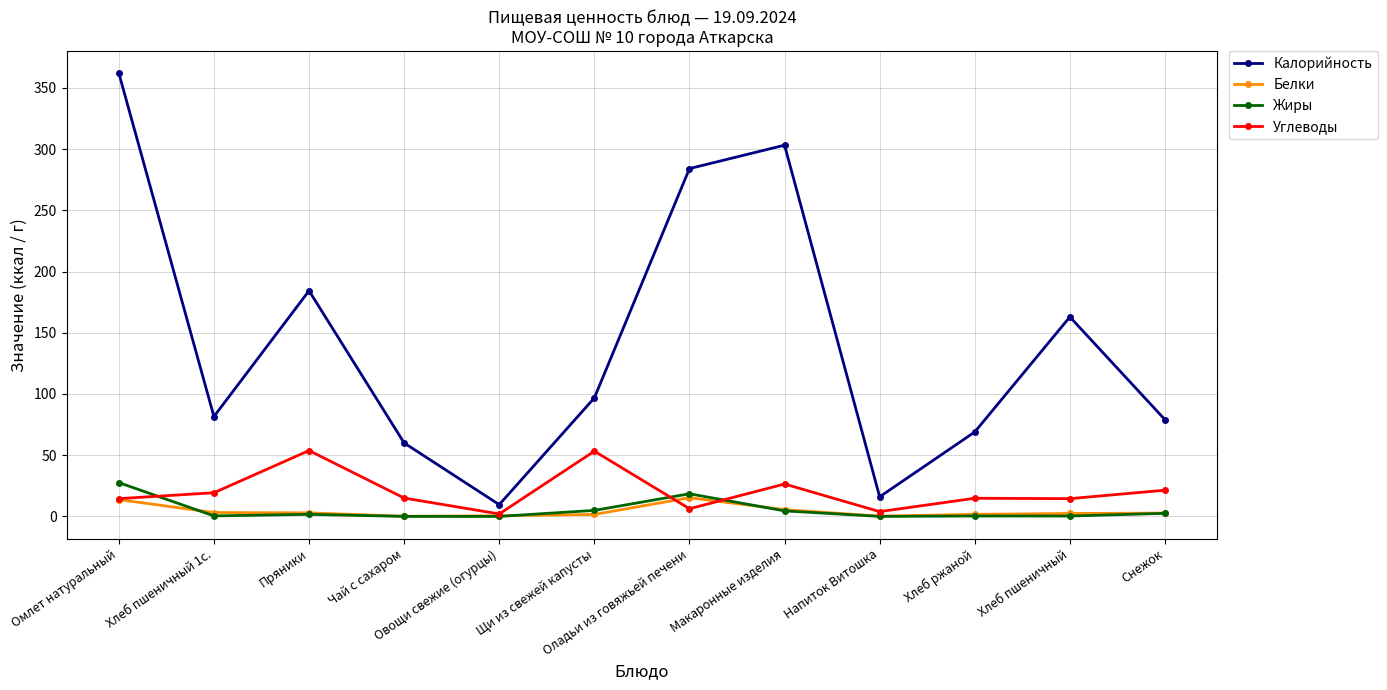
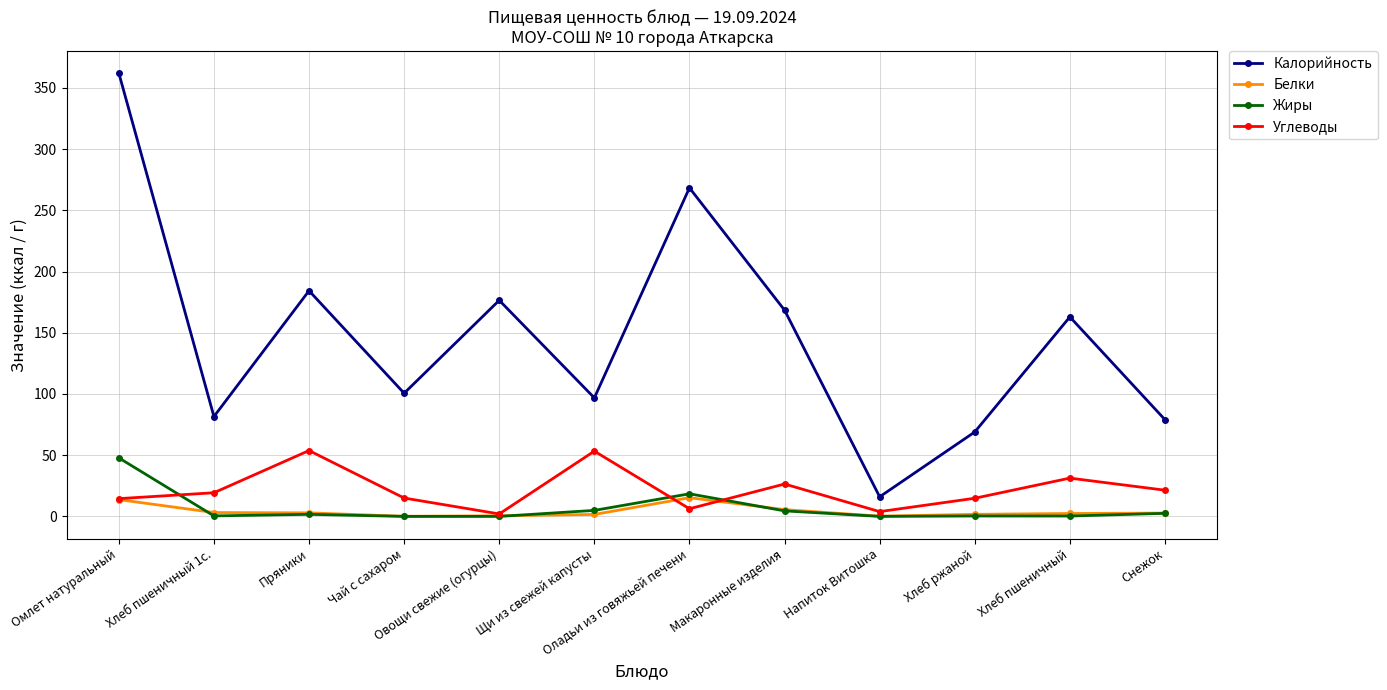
Жиры, Омлет натуральный: 28 -> 48
Калорийность, Чай с сахаром: 60 -> 101
Калорийность, Овощи свежие (огурцы): 10 -> 177
Калорийность, Оладьи из говяжьей печени: 284 -> 268
Калорийность, Макаронные изделия: 303 -> 168
Углеводы, Хлеб пшеничный: 14 -> 31
